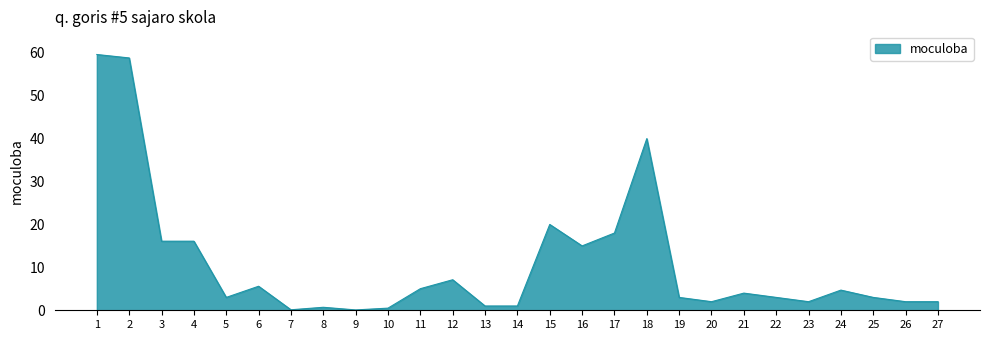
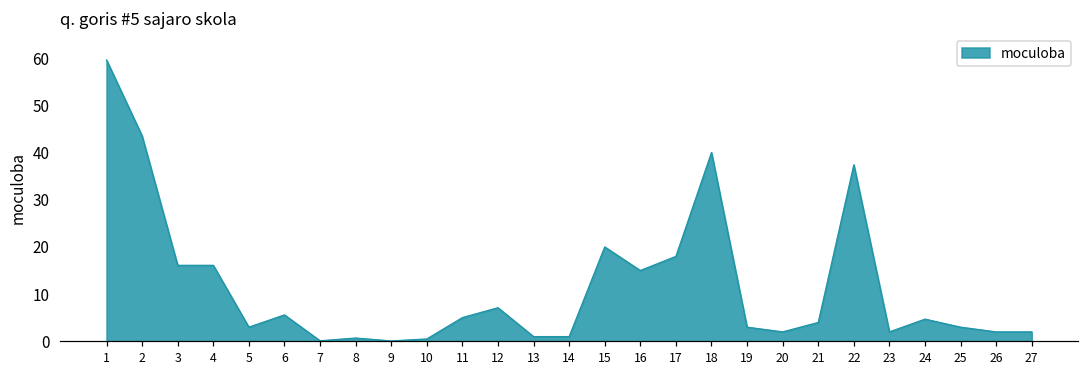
2: 59 -> 44
22: 3 -> 37
